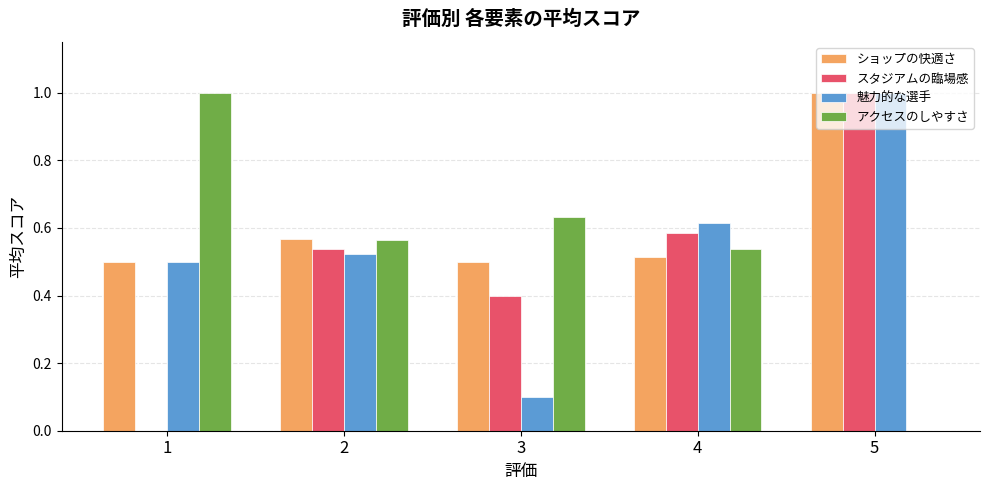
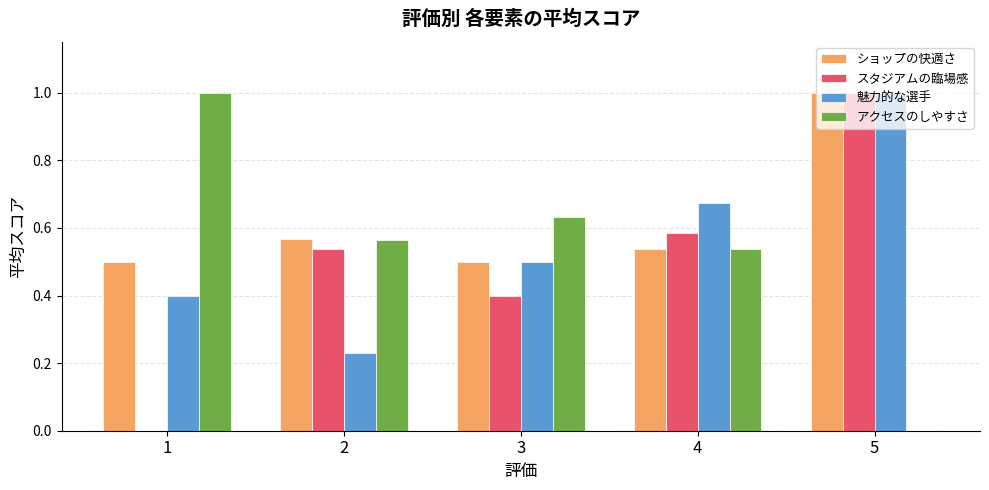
魅力的な選手, 1: 0.5 -> 0.4
魅力的な選手, 2: 0.52 -> 0.23
魅力的な選手, 3: 0.1 -> 0.5
ショップの快適さ, 4: 0.51 -> 0.54
魅力的な選手, 4: 0.62 -> 0.67
